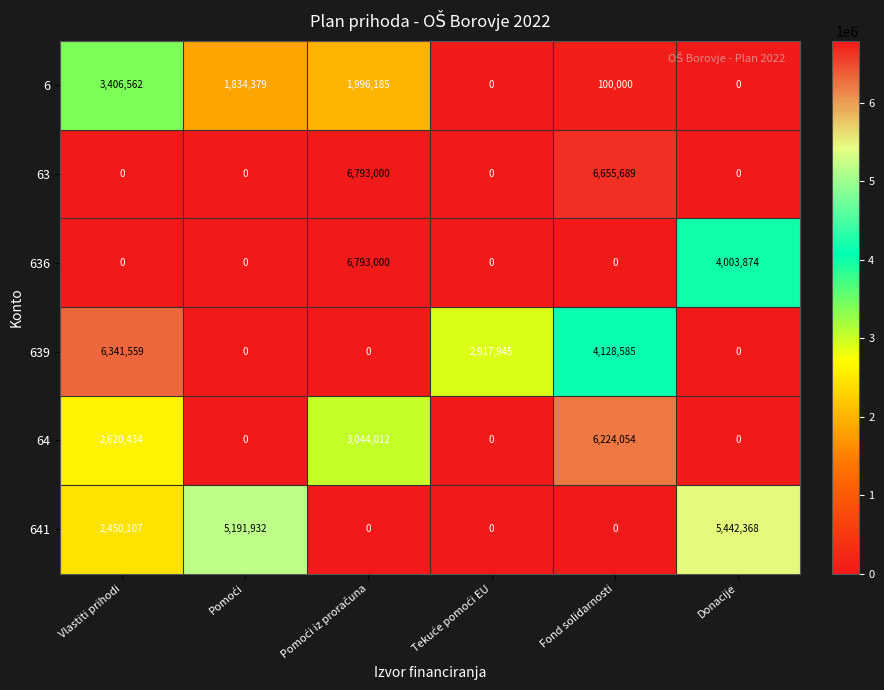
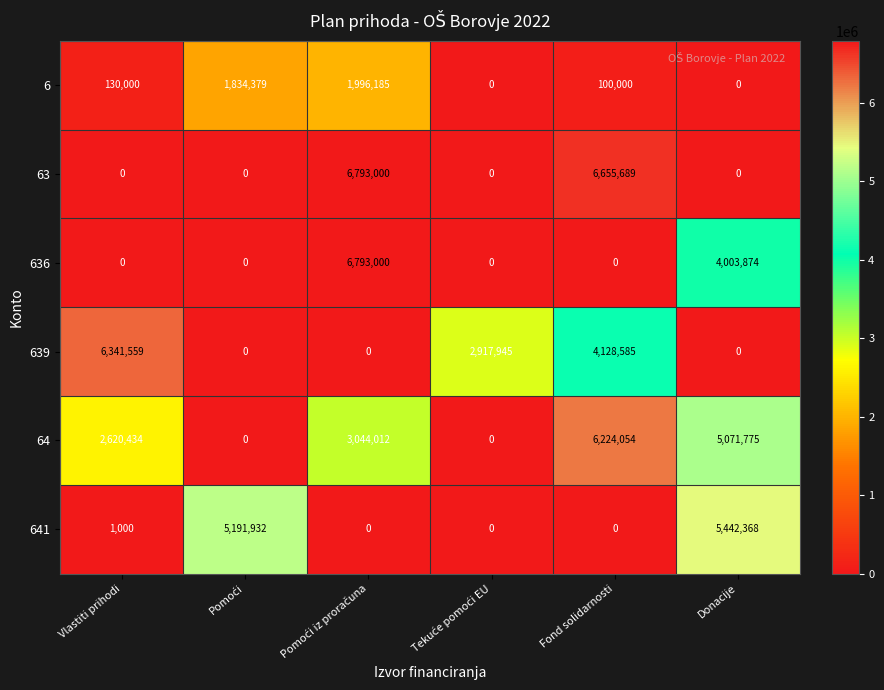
6, Vlastiti prihodi: 3,406,562 -> 130,000
64, Donacije: 0 -> 5,071,775
641, Vlastiti prihodi: 2,450,107 -> 1,000
